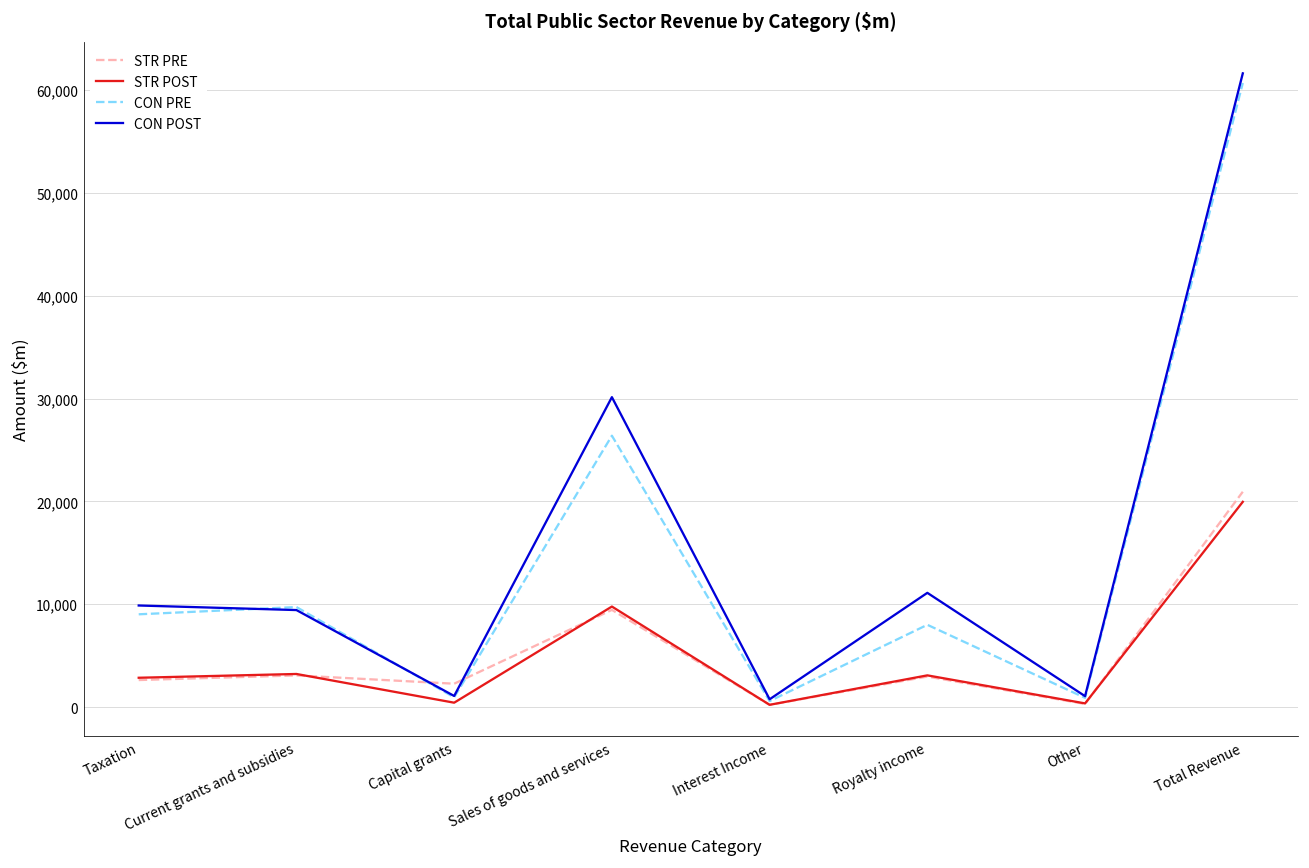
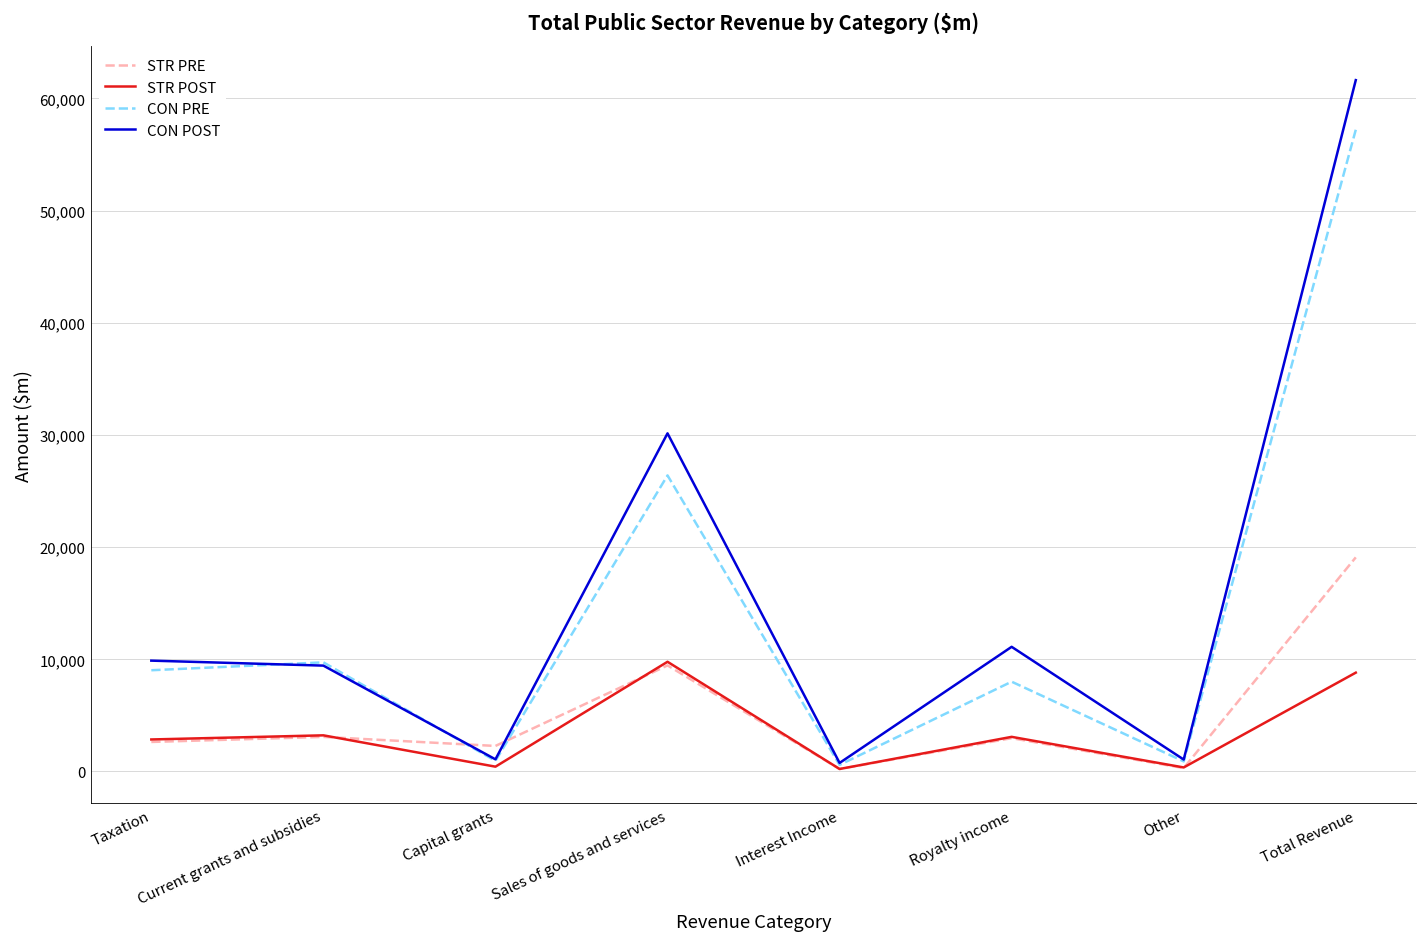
STR PRE, Total Revenue: 21,000 -> 19,000
STR POST, Total Revenue: 20,000 -> 9,000
CON PRE, Total Revenue: 61,000 -> 57,000
